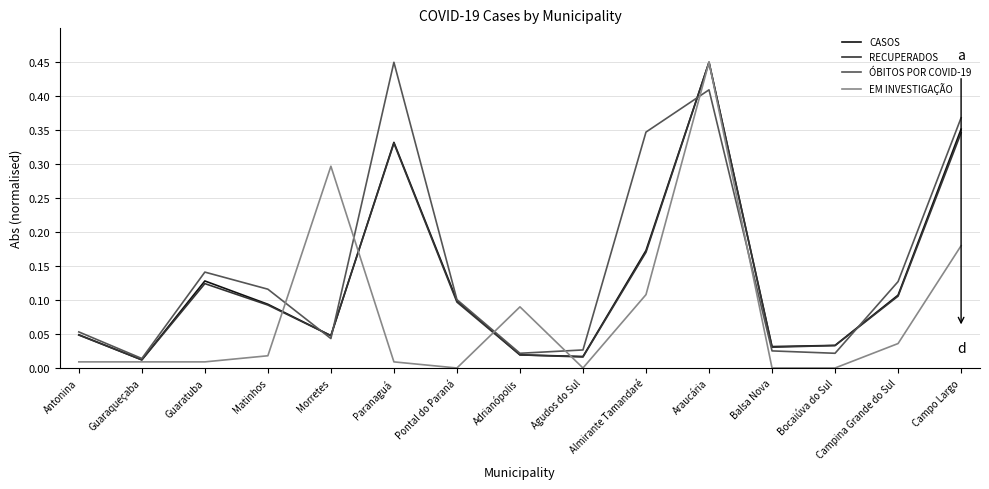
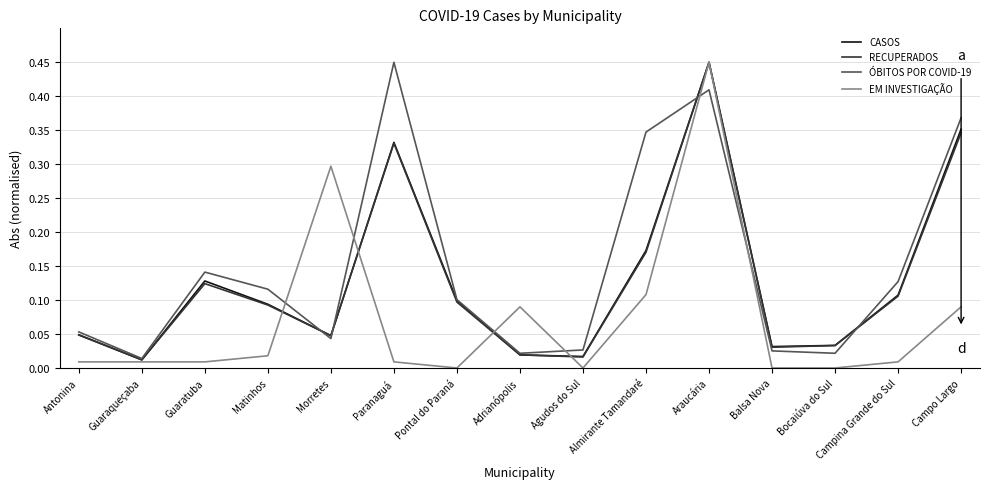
EM INVESTIGAÇÃO, Campina Grande do Sul: 0.04 -> 0.01
EM INVESTIGAÇÃO, Campo Largo: 0.18 -> 0.09
